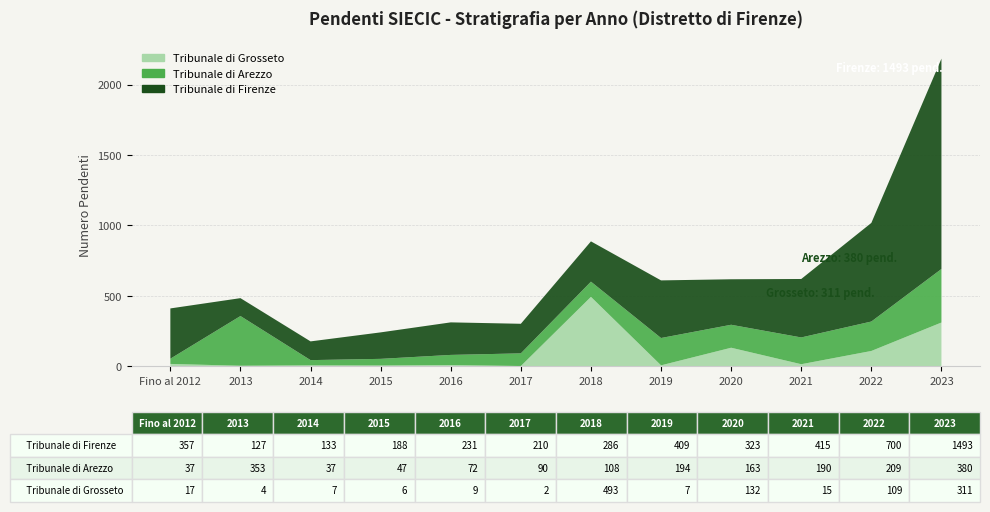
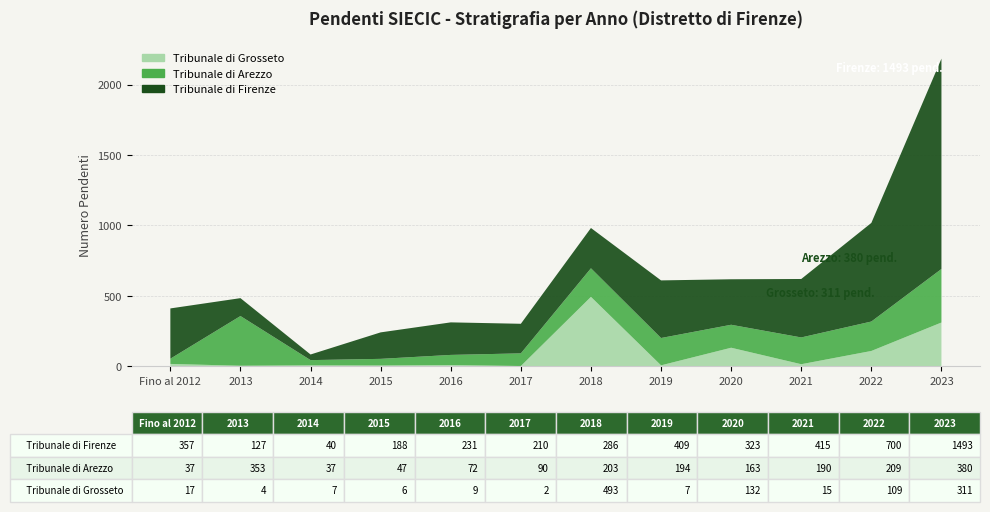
Tribunale di Firenze, 2014: 133 -> 40
Tribunale di Arezzo, 2018: 108 -> 203
